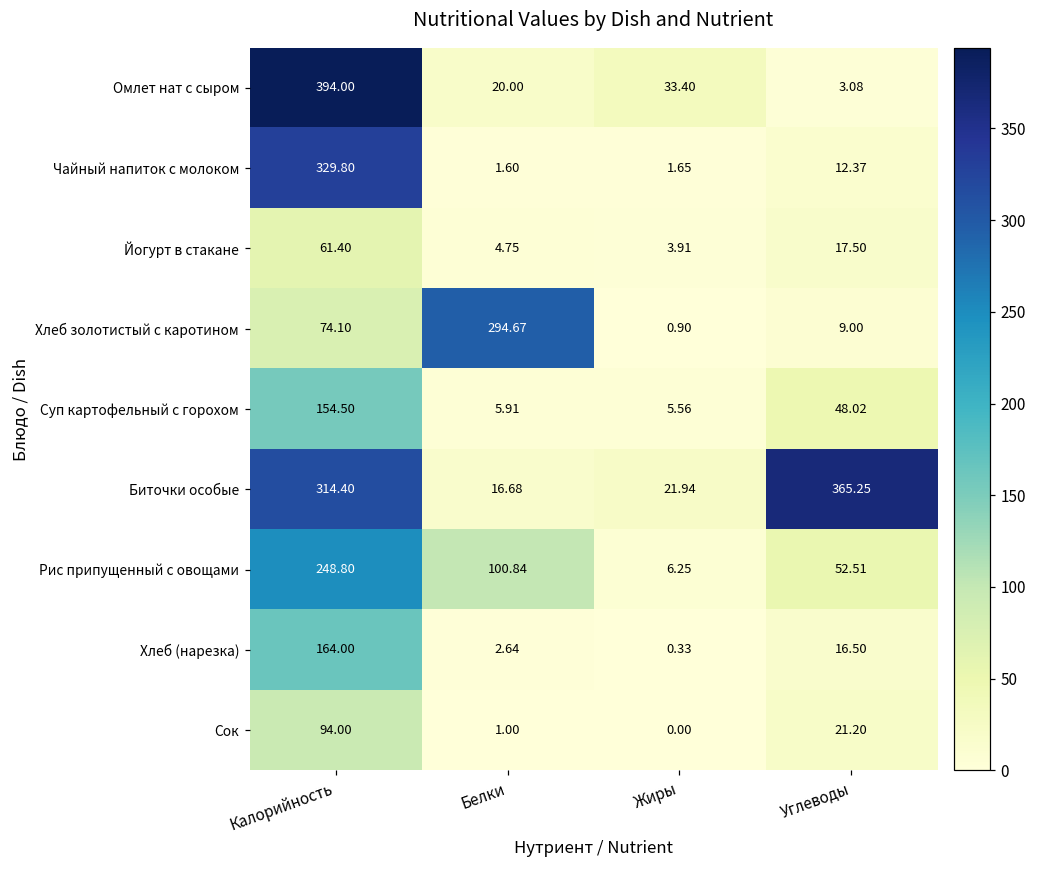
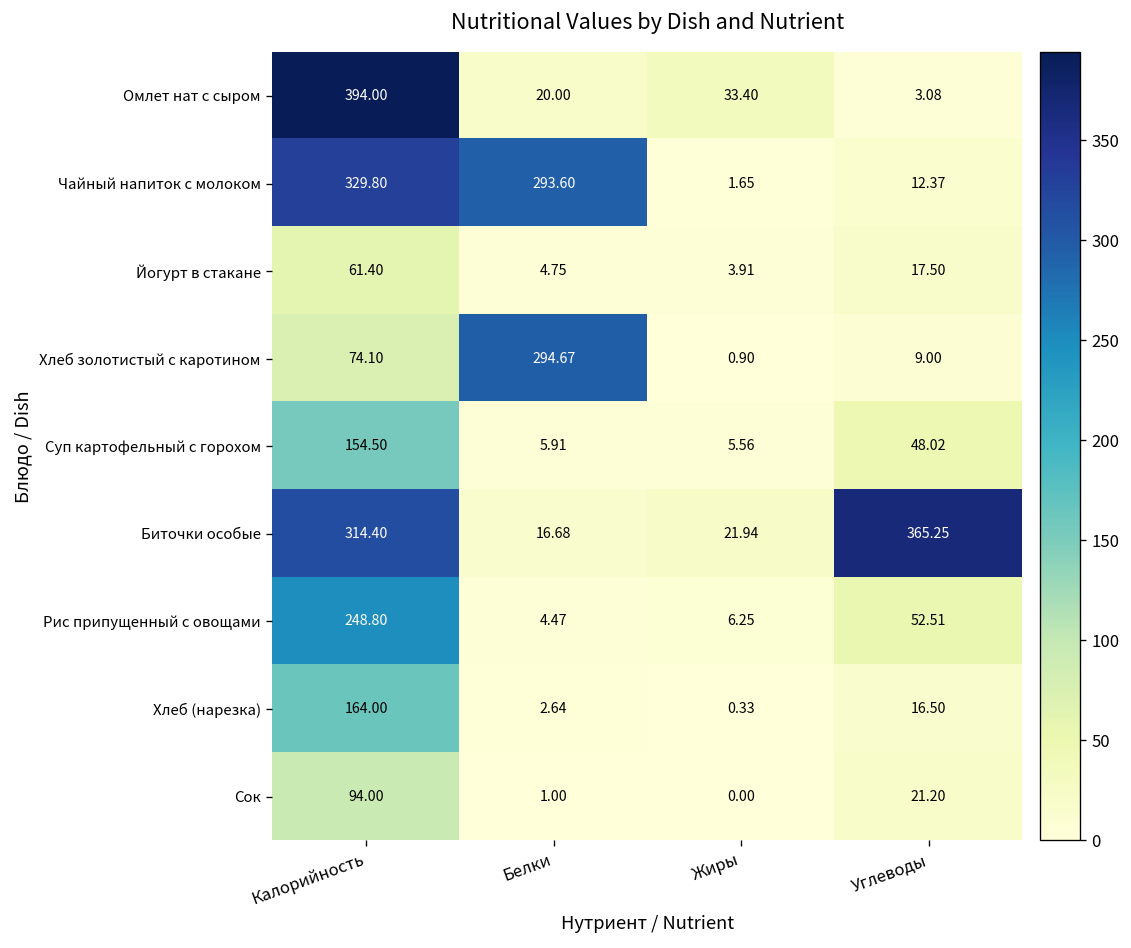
Чайный напиток с молоком, Белки: 1.60 -> 293.60
Рис припущенный с овощами, Белки: 100.84 -> 4.47
